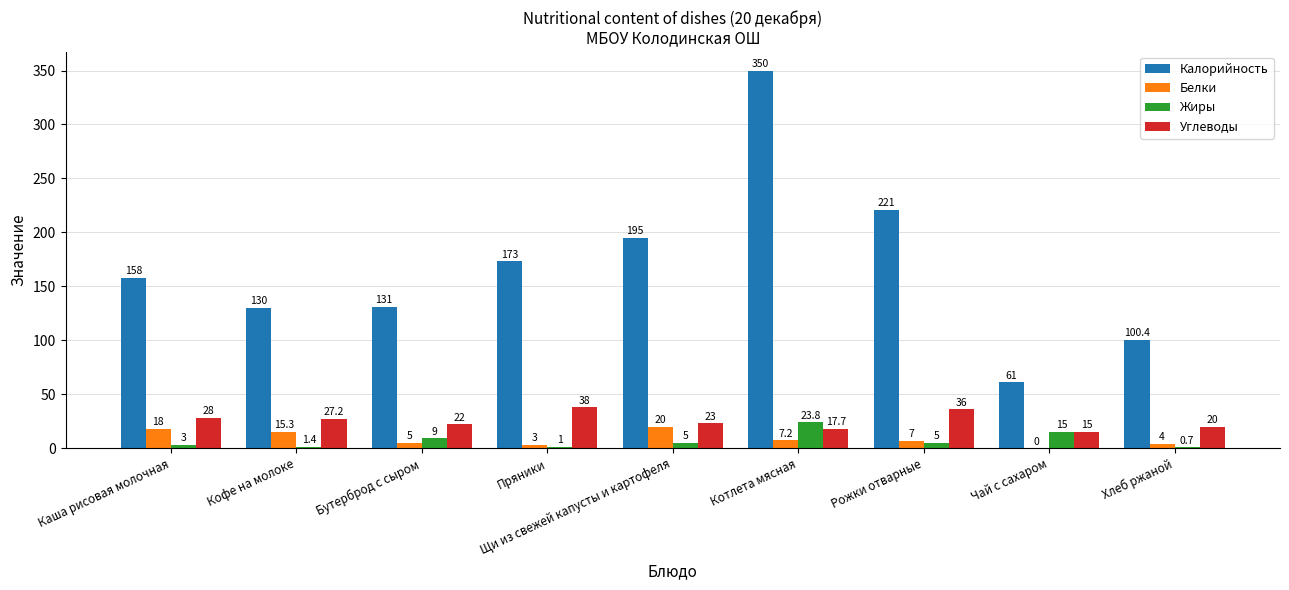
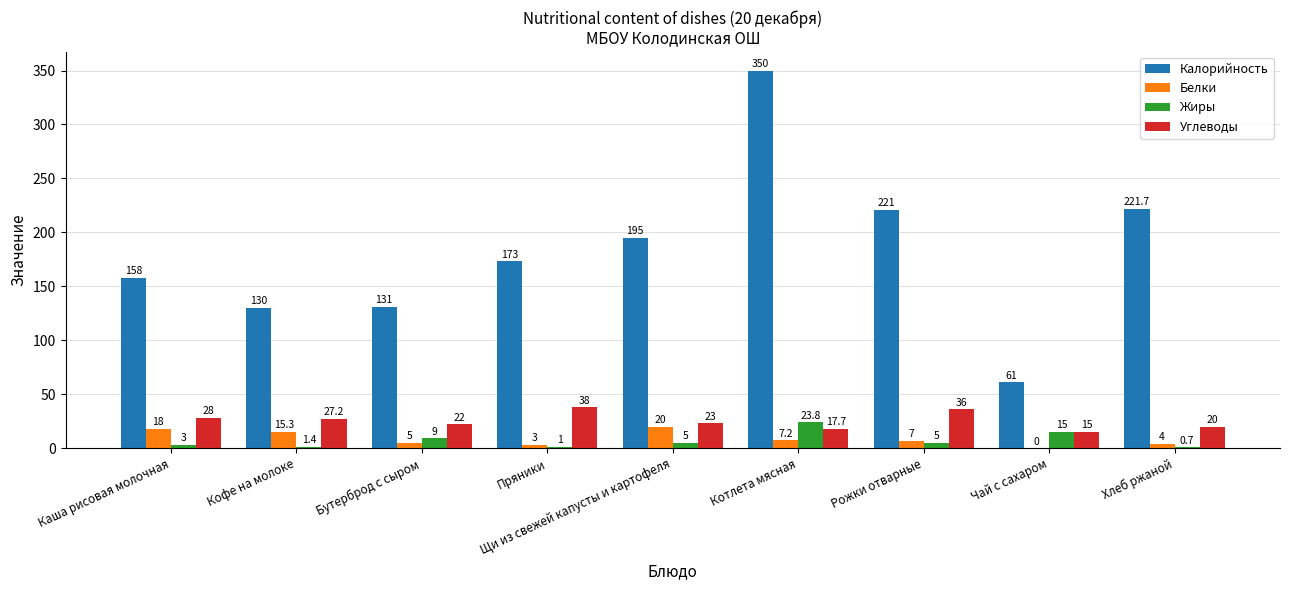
Калорийность, Хлеб ржаной: 100.4 -> 221.7
